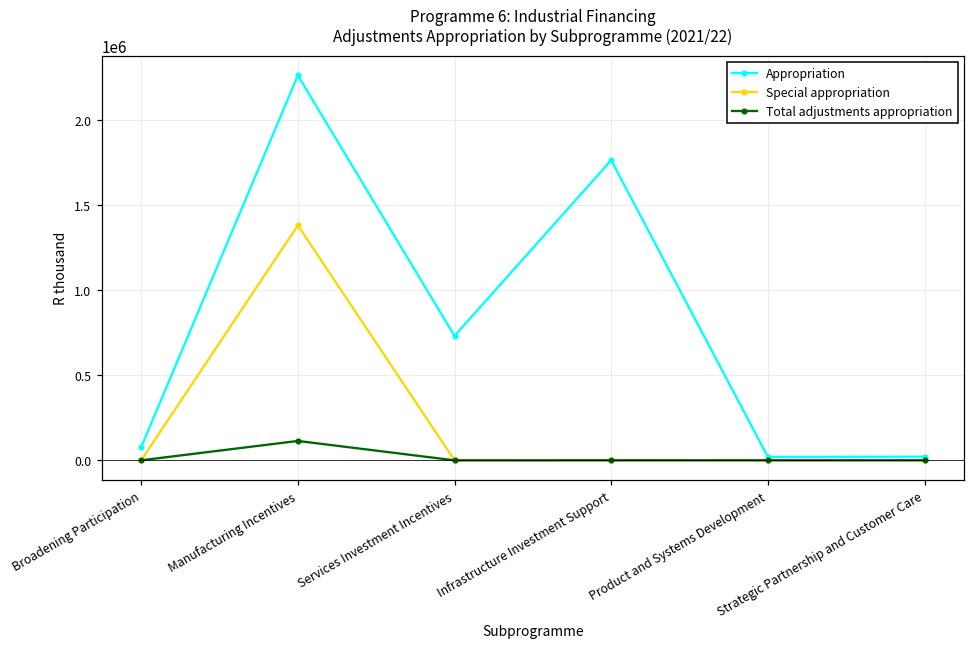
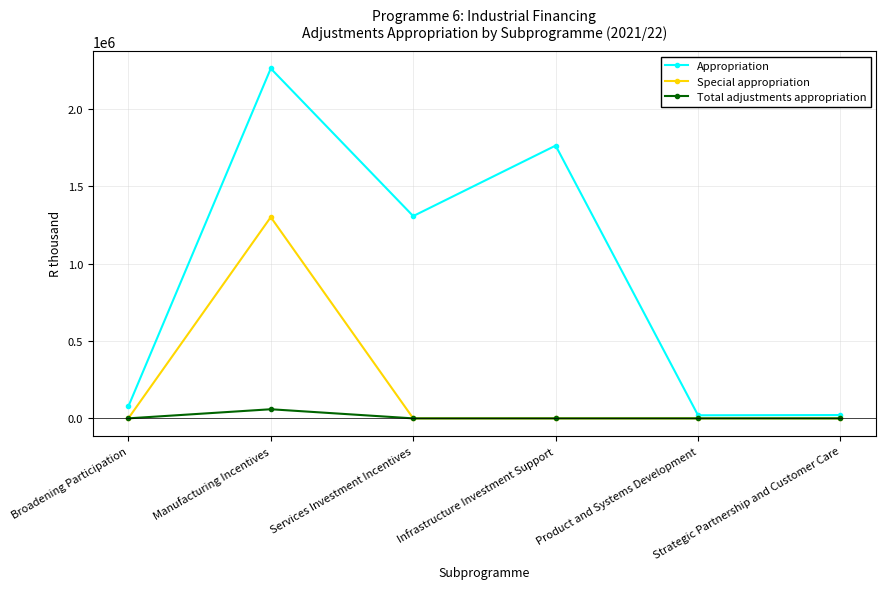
Special appropriation, Manufacturing Incentives: 1380000 -> 1300000
Total adjustments appropriation, Manufacturing Incentives: 110000 -> 60000
Appropriation, Services Investment Incentives: 730000 -> 1310000
